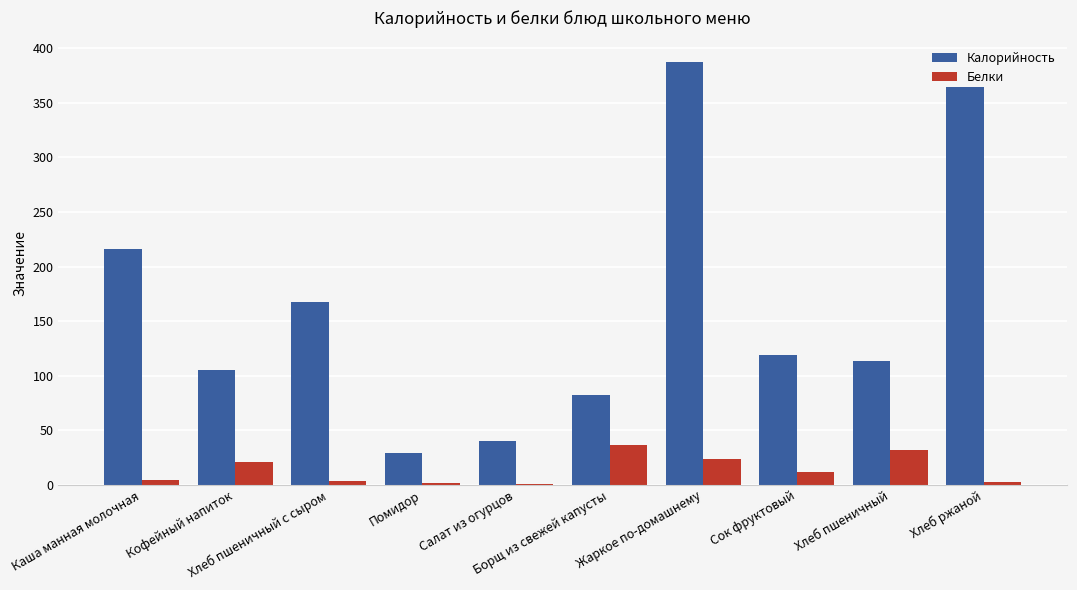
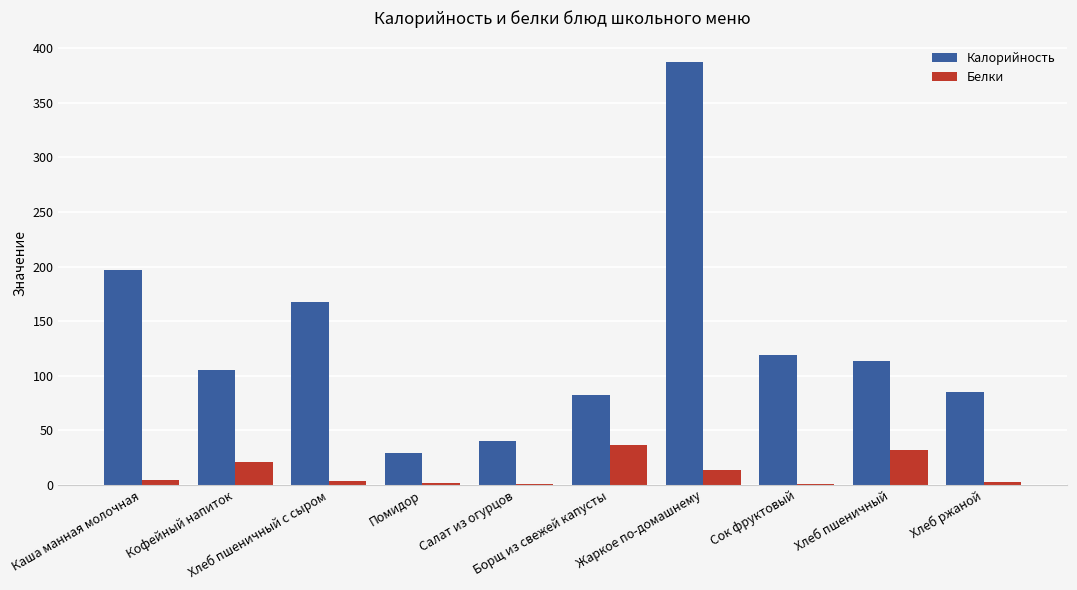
Калорийность, Каша манная молочная: 216 -> 197
Белки, Жаркое по-домашнему: 24 -> 13
Белки, Сок фруктовый: 12 -> 1
Калорийность, Хлеб ржаной: 364 -> 85
